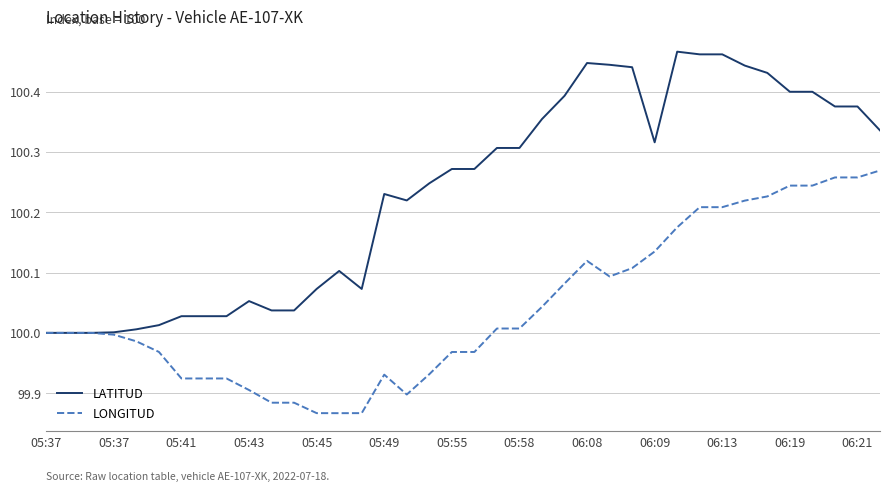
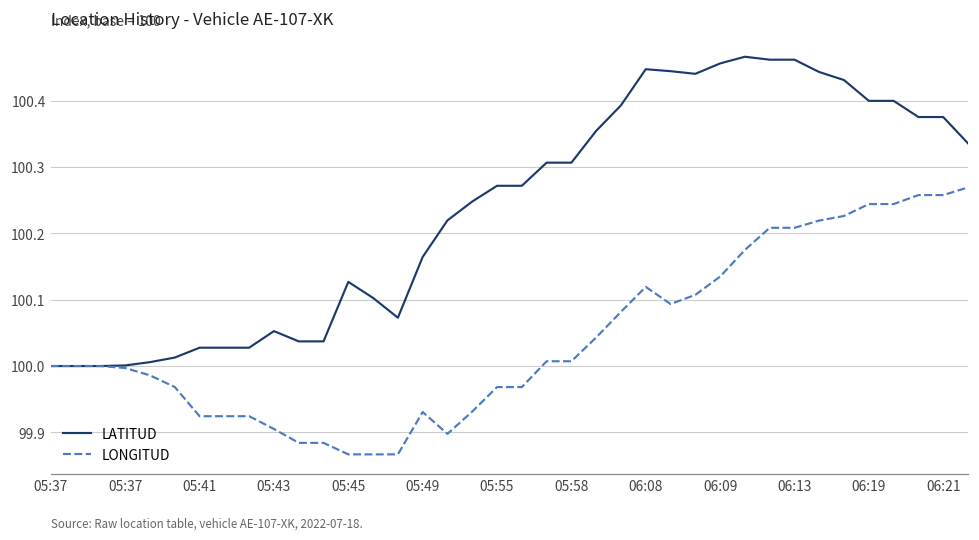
LATITUD, 05:45: 100.07 -> 100.13
LATITUD, 05:49: 100.23 -> 100.16
LATITUD, 06:09: 100.32 -> 100.46
